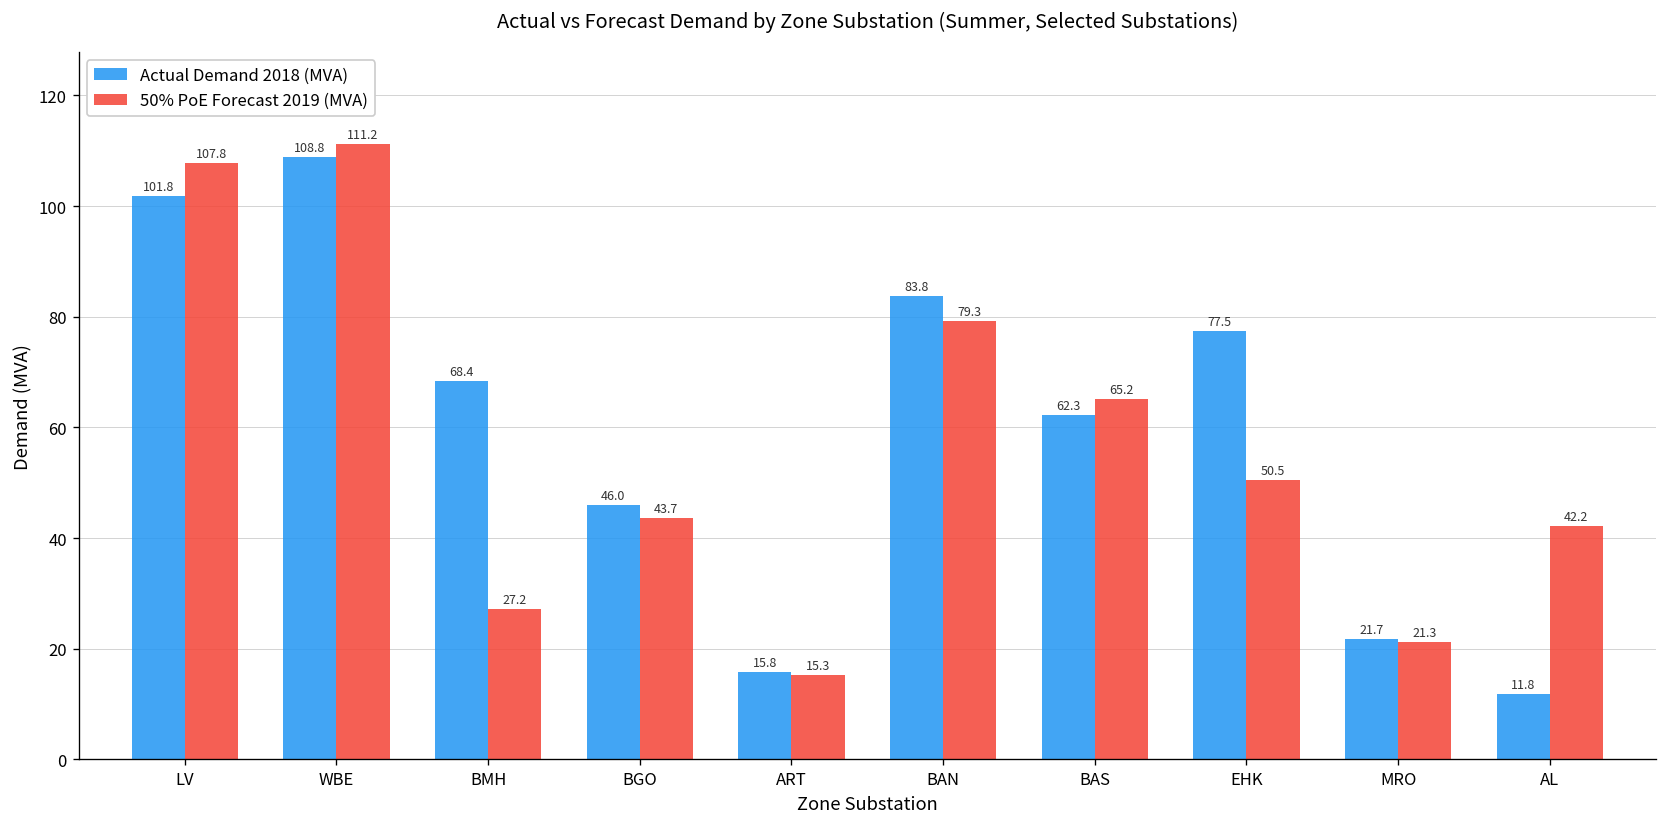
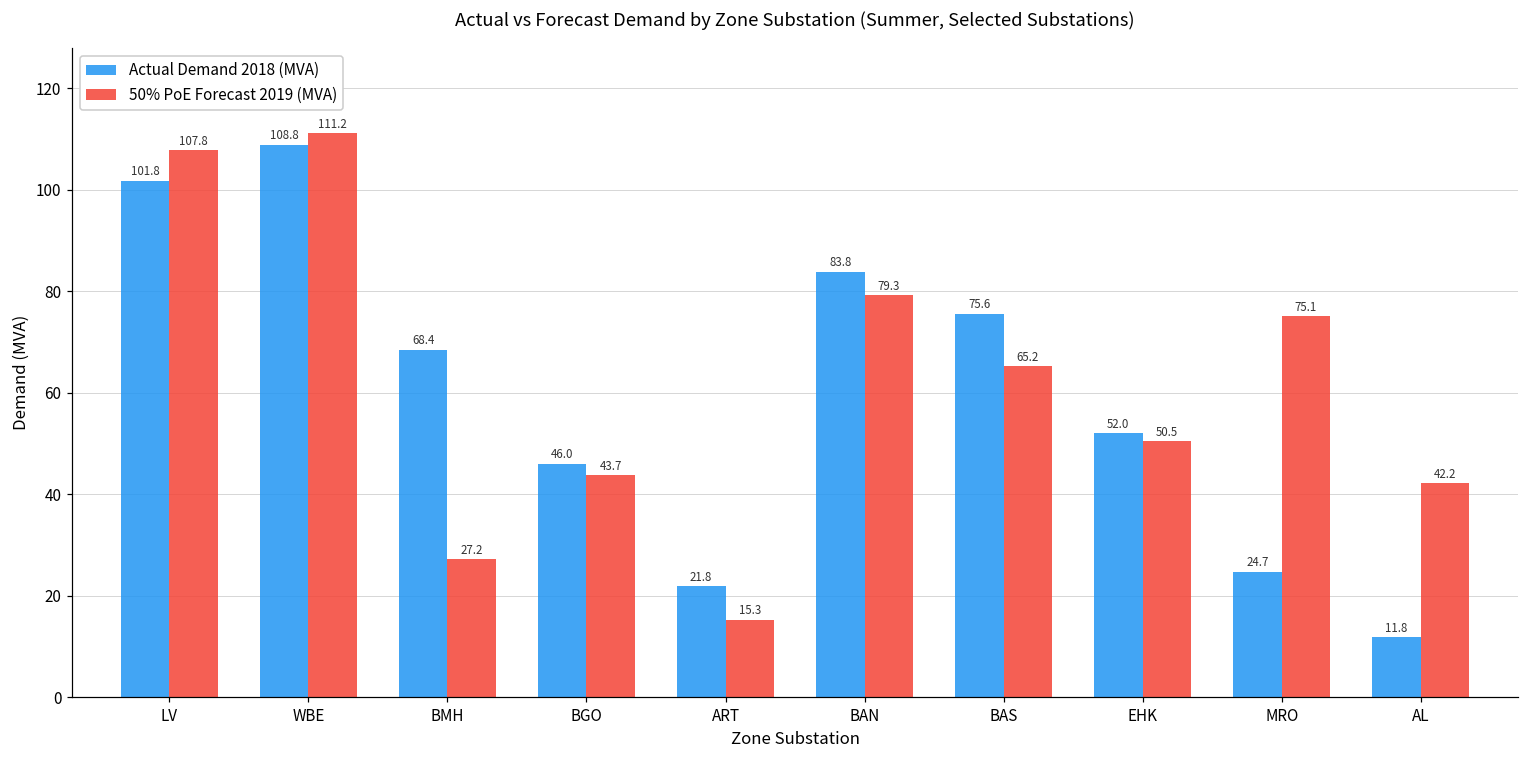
Actual Demand 2018 (MVA), ART: 15.8 -> 21.8
Actual Demand 2018 (MVA), BAS: 62.3 -> 75.6
Actual Demand 2018 (MVA), EHK: 77.5 -> 52.0
Actual Demand 2018 (MVA), MRO: 21.7 -> 24.7
50% PoE Forecast 2019 (MVA), MRO: 21.3 -> 75.1
